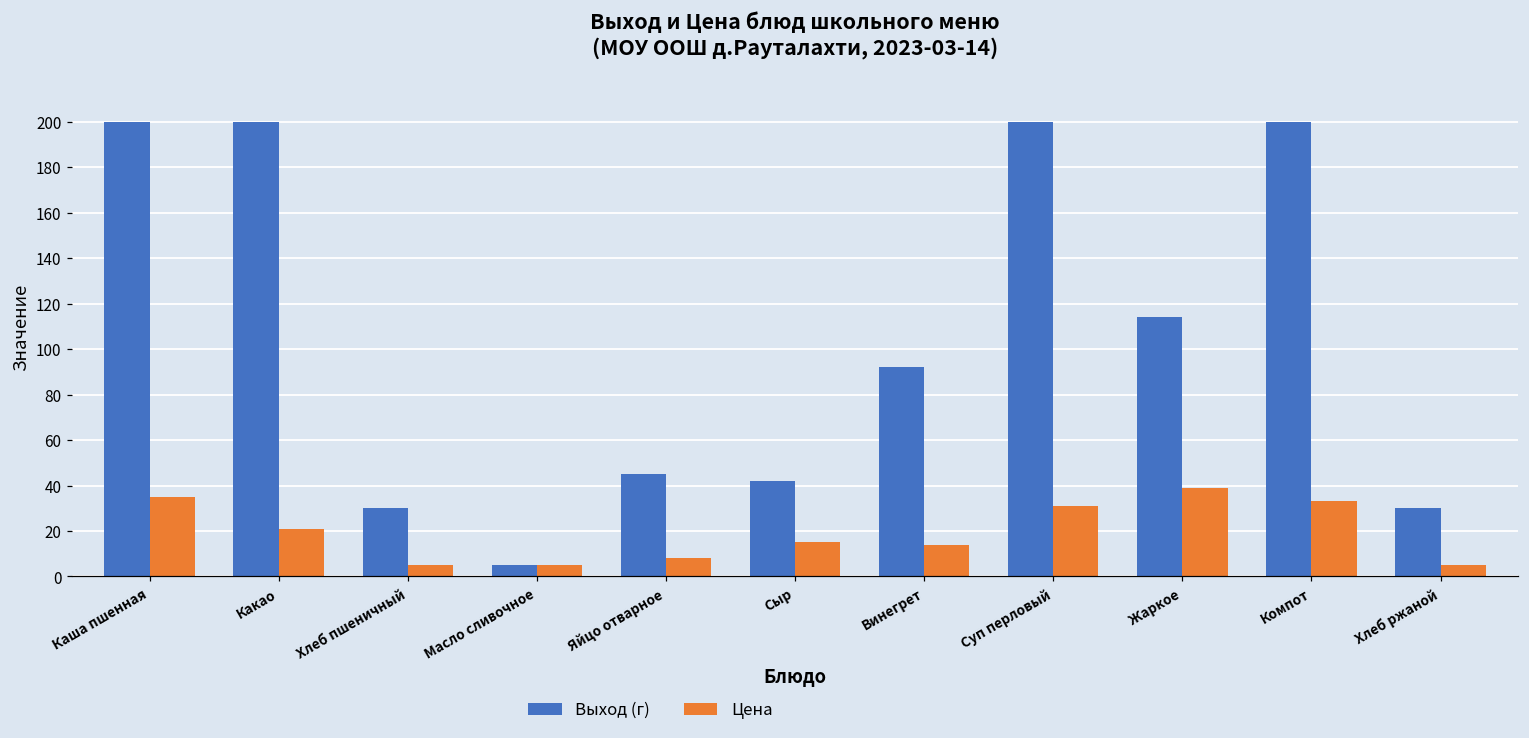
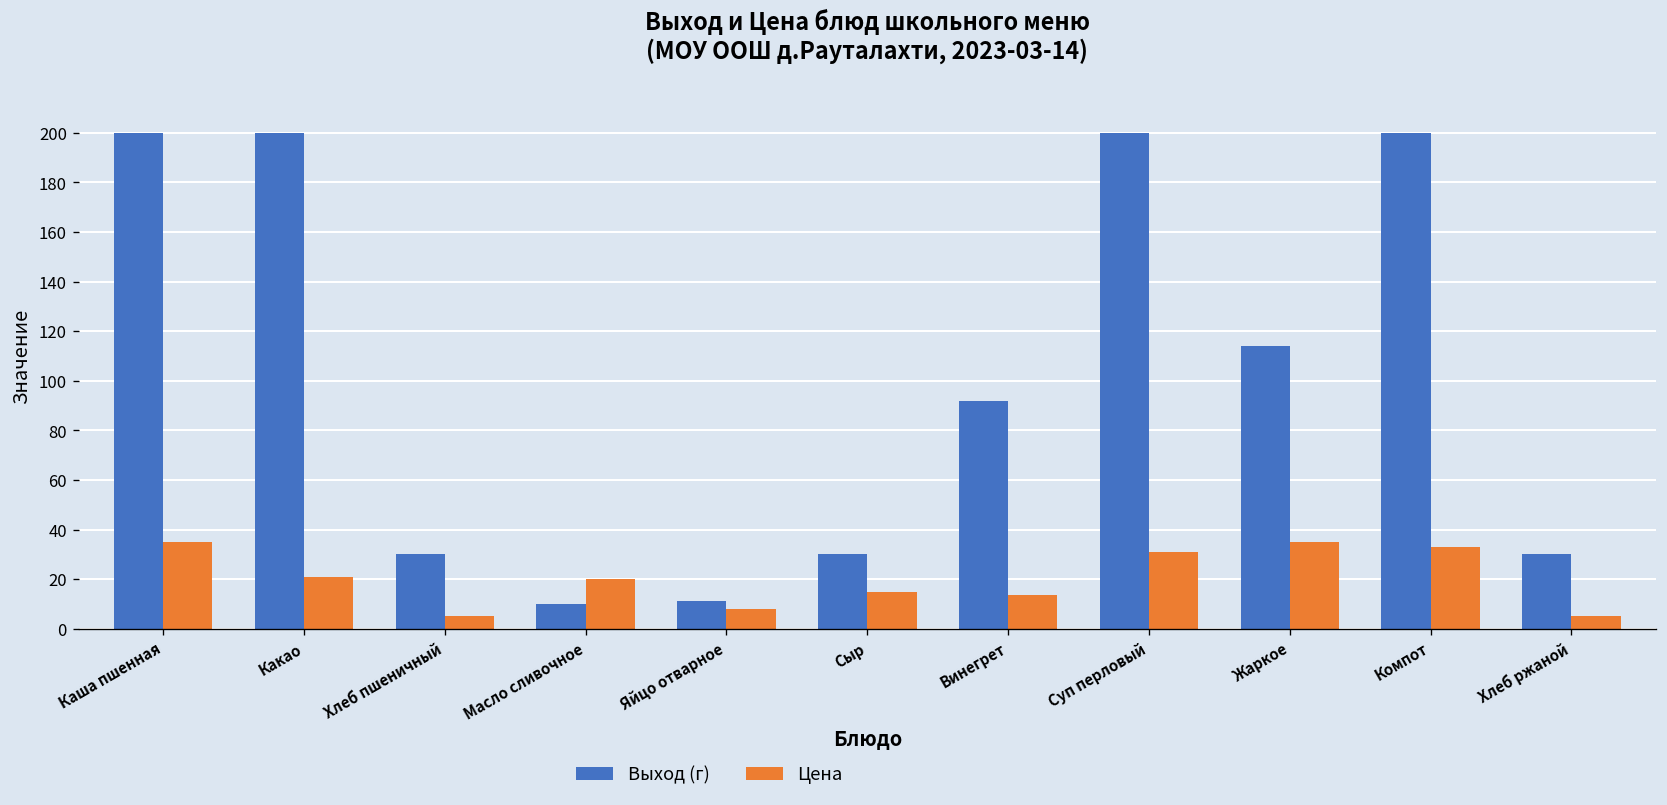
Выход (г), Масло сливочное: 5 -> 10
Цена, Масло сливочное: 5 -> 20
Выход (г), Яйцо отварное: 45 -> 11
Выход (г), Сыр: 42 -> 30
Цена, Жаркое: 39 -> 35
